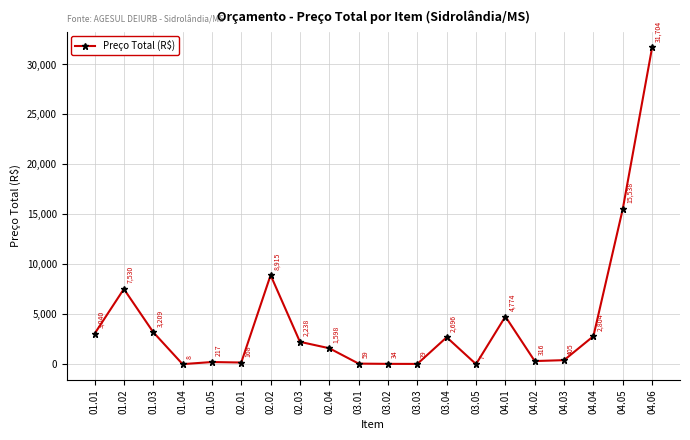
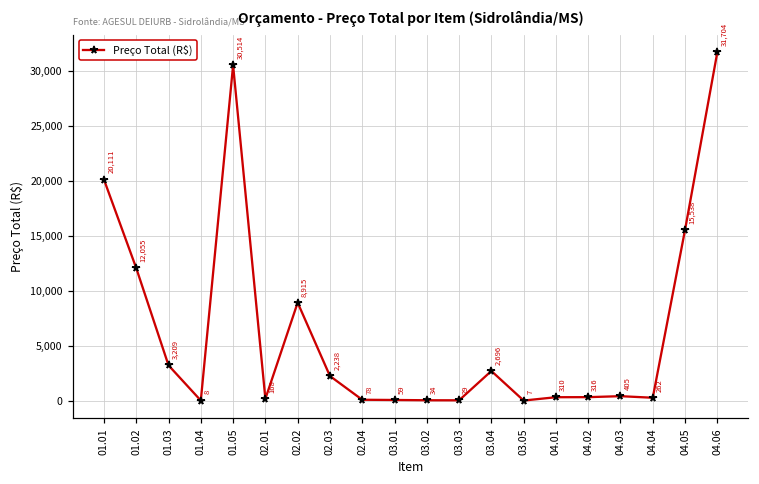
01.01: 3,040 -> 20,111
01.02: 7,530 -> 12,055
01.05: 217 -> 30,514
02.04: 1,598 -> 78
04.01: 4,774 -> 310
04.04: 2,804 -> 262
